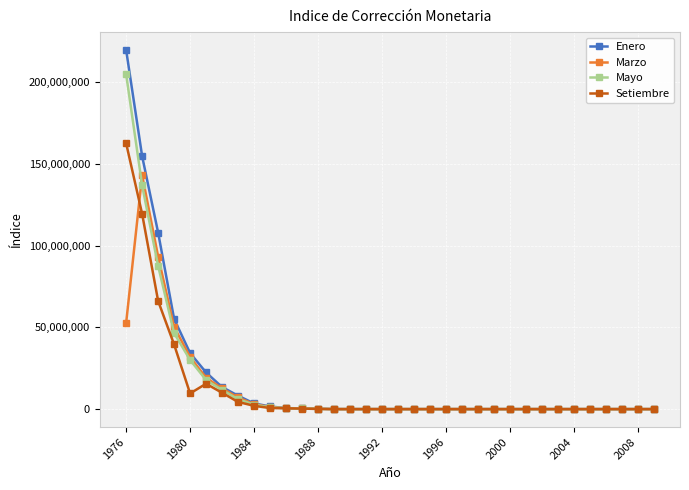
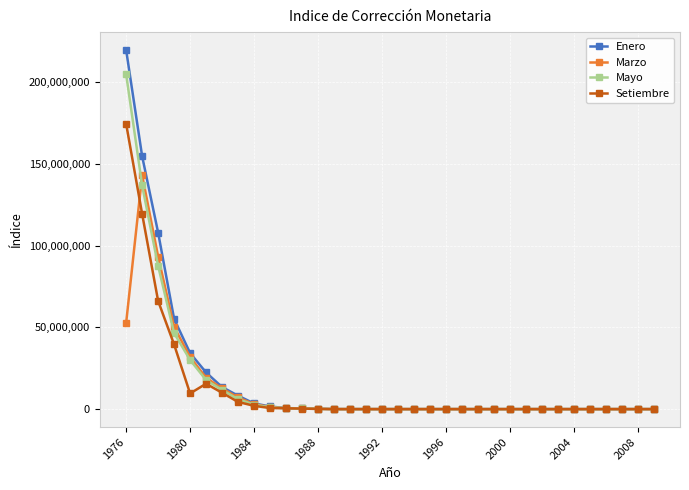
Setiembre, 1976: 163,000,000 -> 174,000,000
